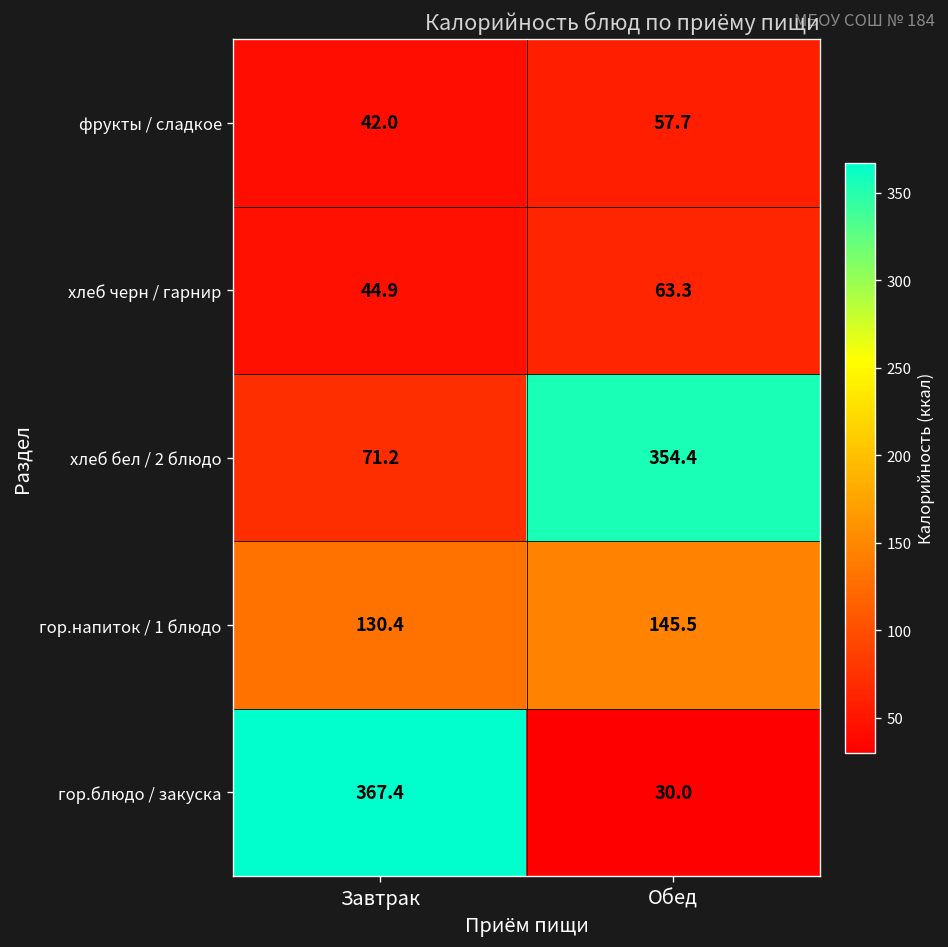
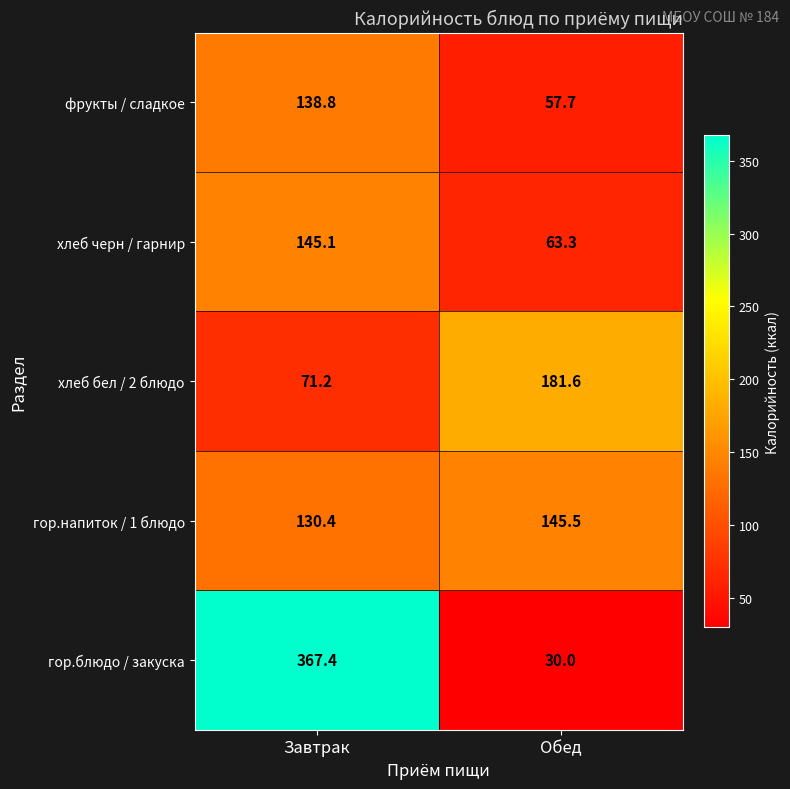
фрукты / сладкое, Завтрак: 42.0 -> 138.8
хлеб черн / гарнир, Завтрак: 44.9 -> 145.1
хлеб бел / 2 блюдо, Обед: 354.4 -> 181.6
